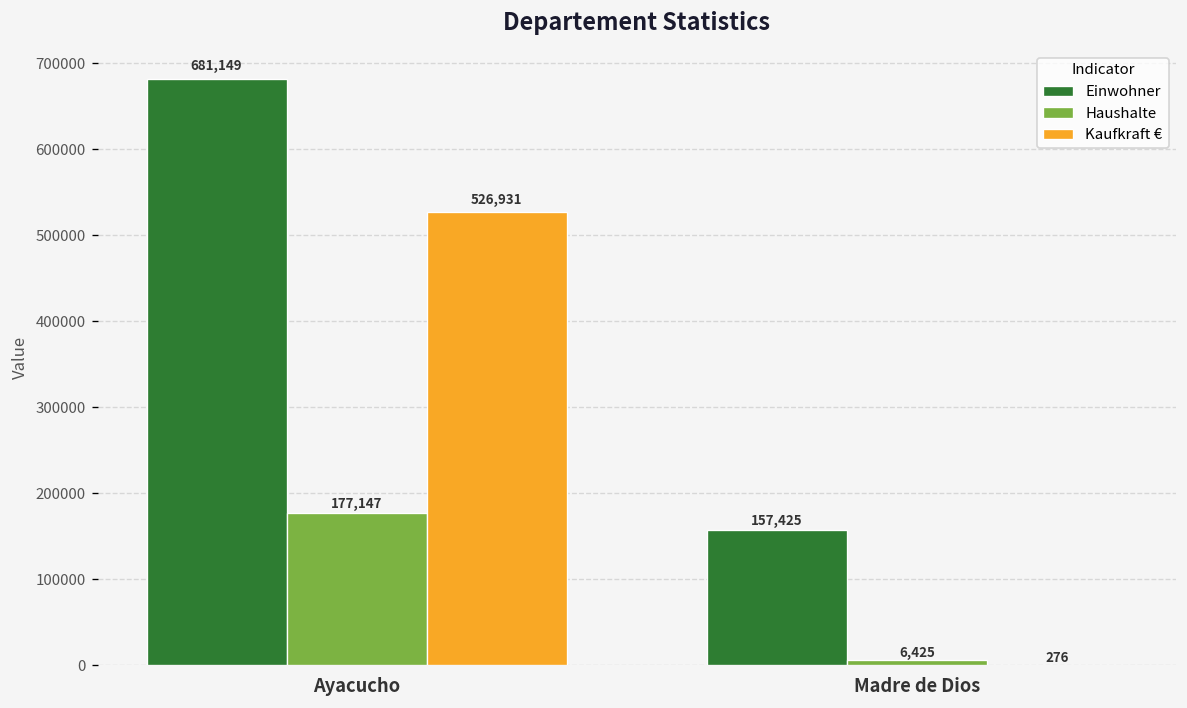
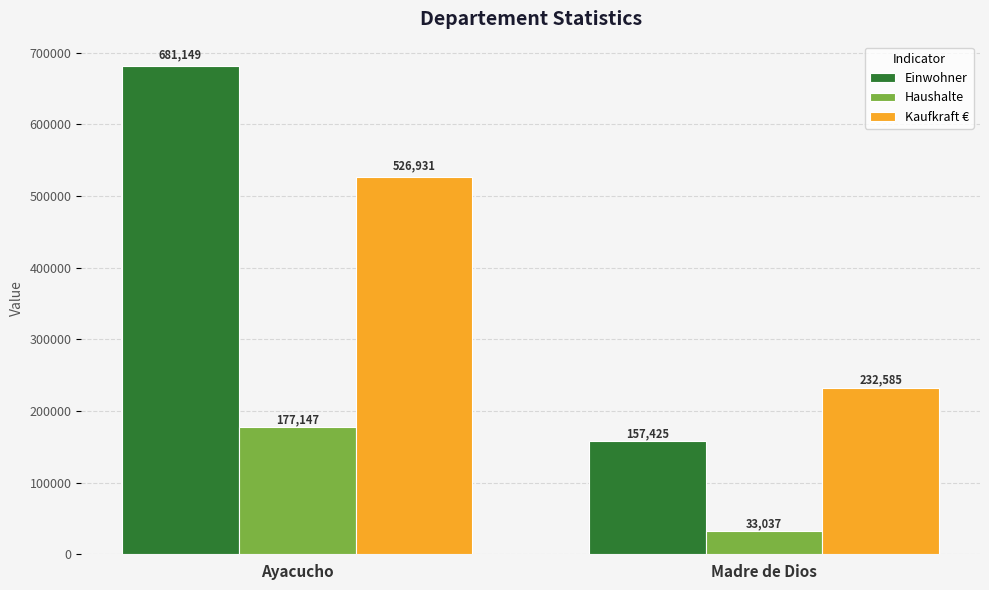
Haushalte, Madre de Dios: 6,425 -> 33,037
Kaufkraft €, Madre de Dios: 276 -> 232,585
